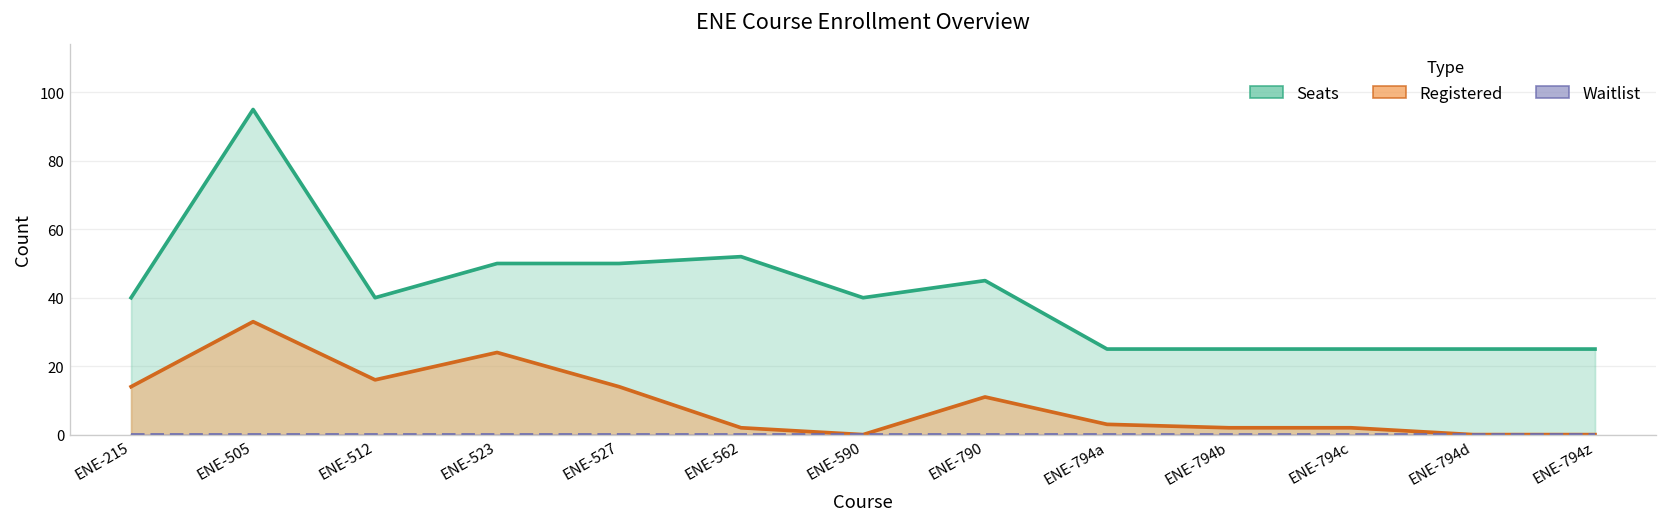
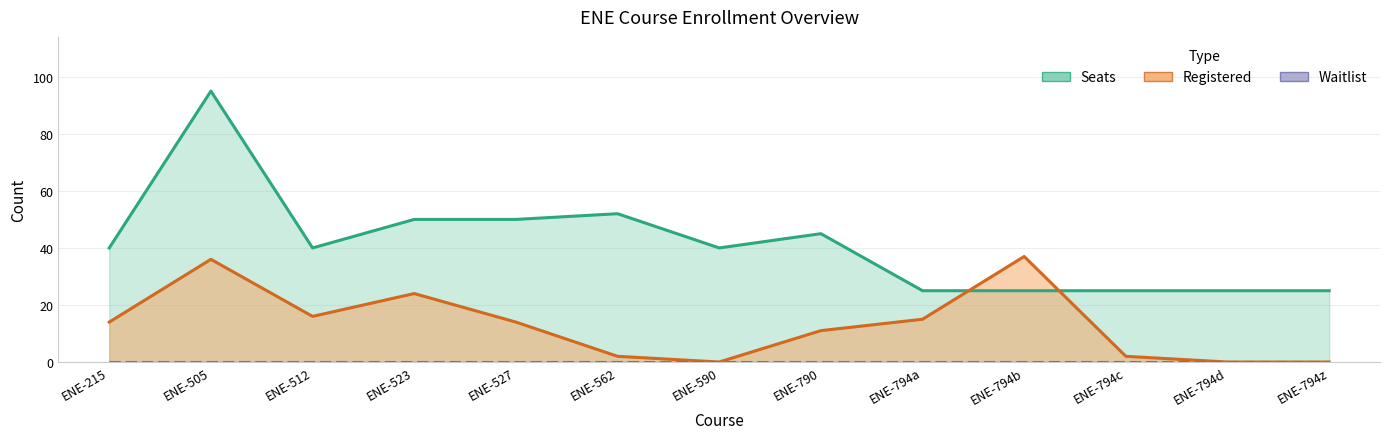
Registered, ENE-505: 33 -> 36
Registered, ENE-794a: 3 -> 15
Registered, ENE-794b: 2 -> 37
